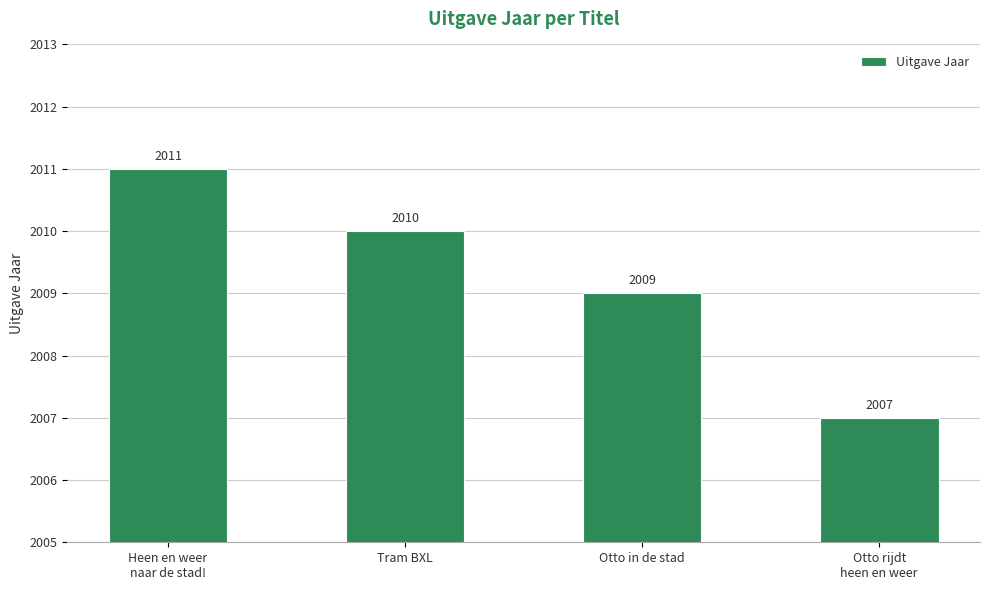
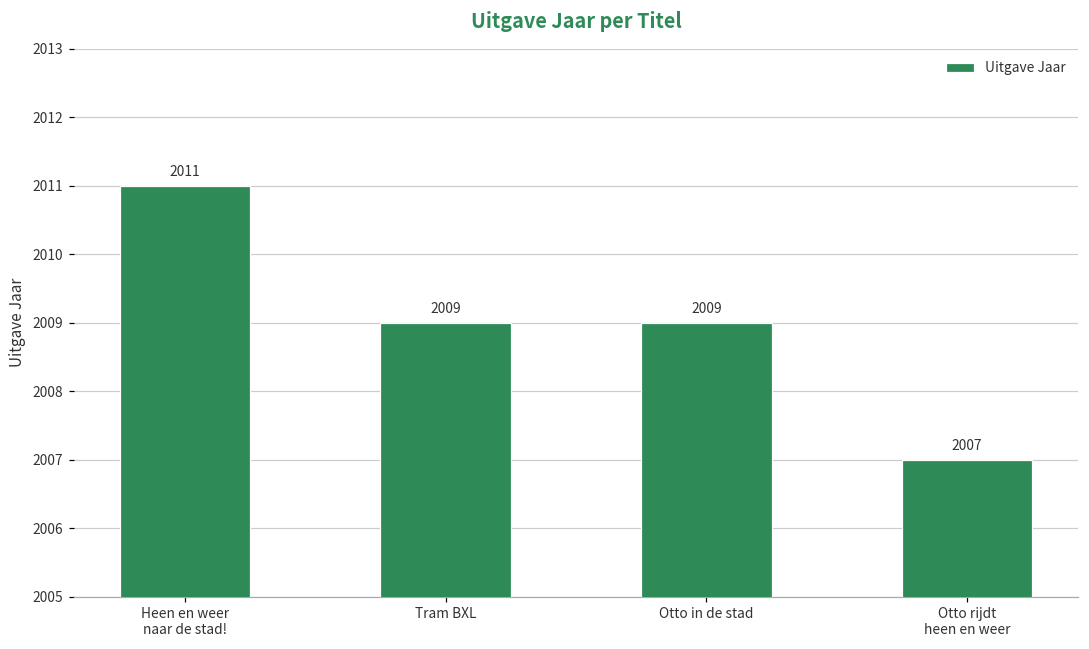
Tram BXL: 2010 -> 2009
